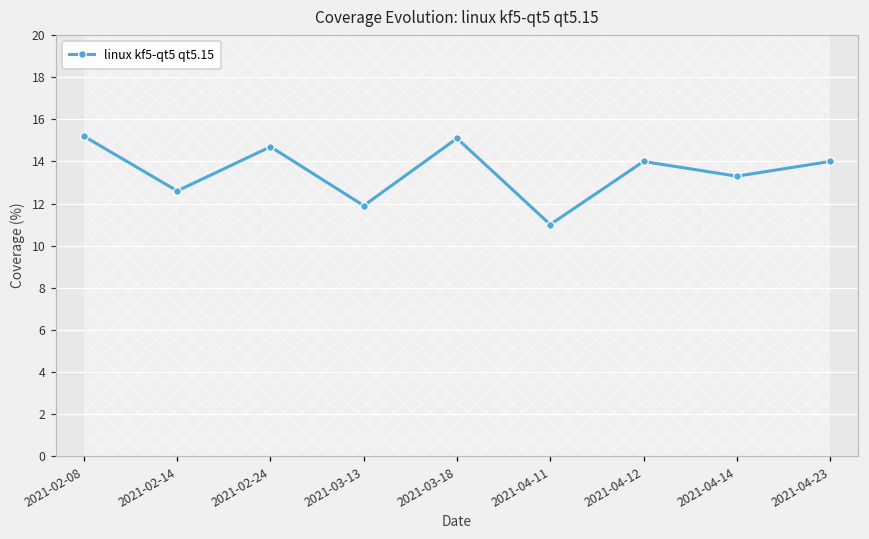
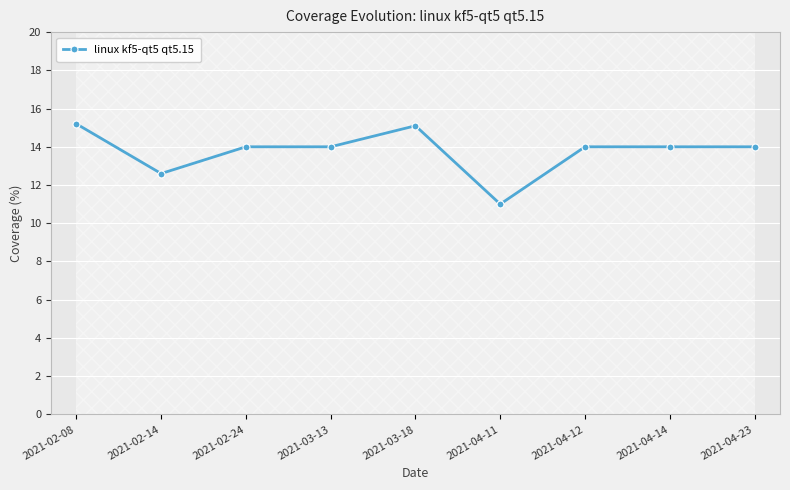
linux kf5-qt5 qt5.15, 2021-02-24: 14.7 -> 14.0
linux kf5-qt5 qt5.15, 2021-03-13: 11.9 -> 14.0
linux kf5-qt5 qt5.15, 2021-04-14: 13.3 -> 14.0
